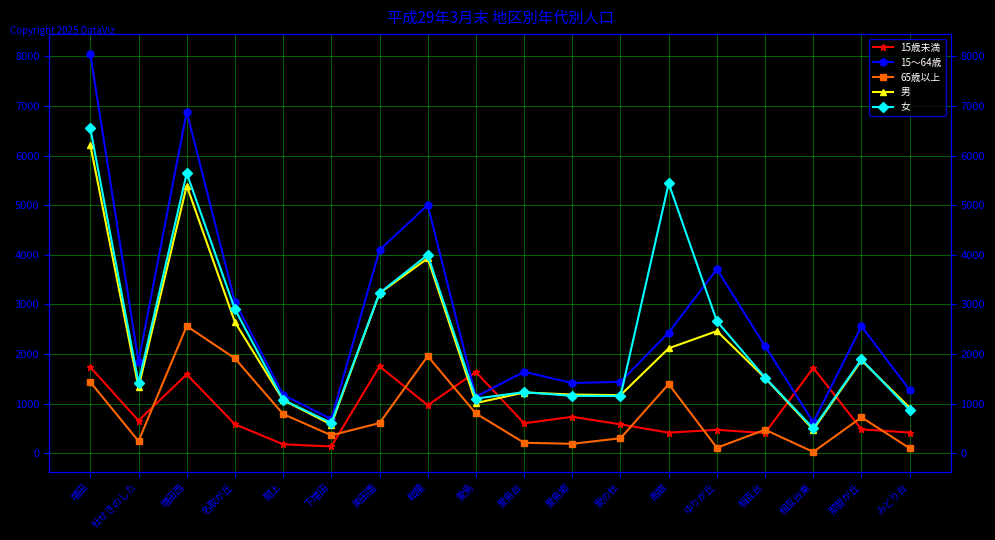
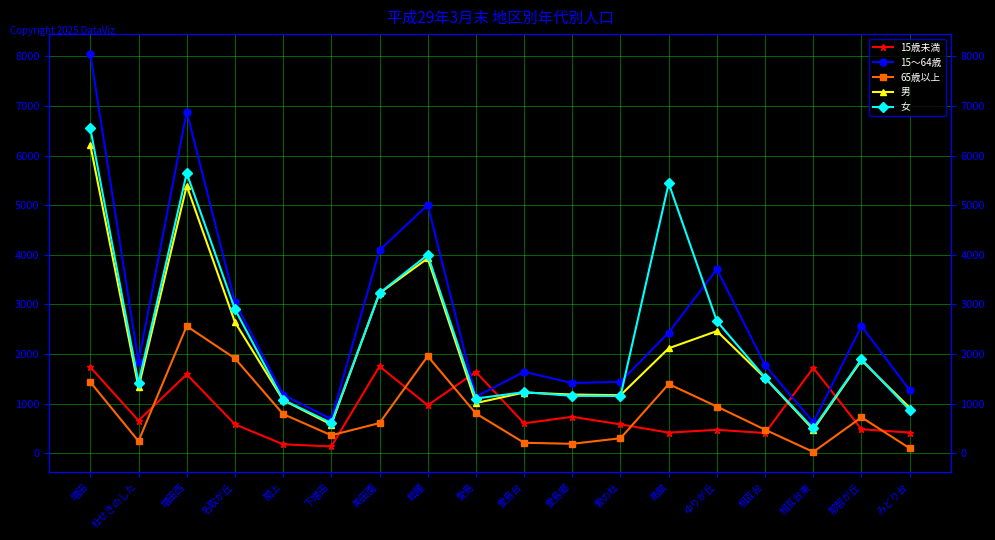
65歳以上, ゆりが丘: 100 -> 900
15～64歳, 相互台: 2200 -> 1800
